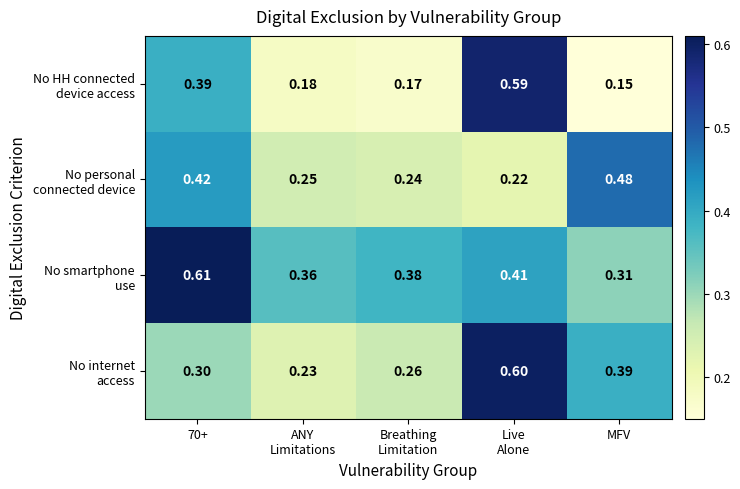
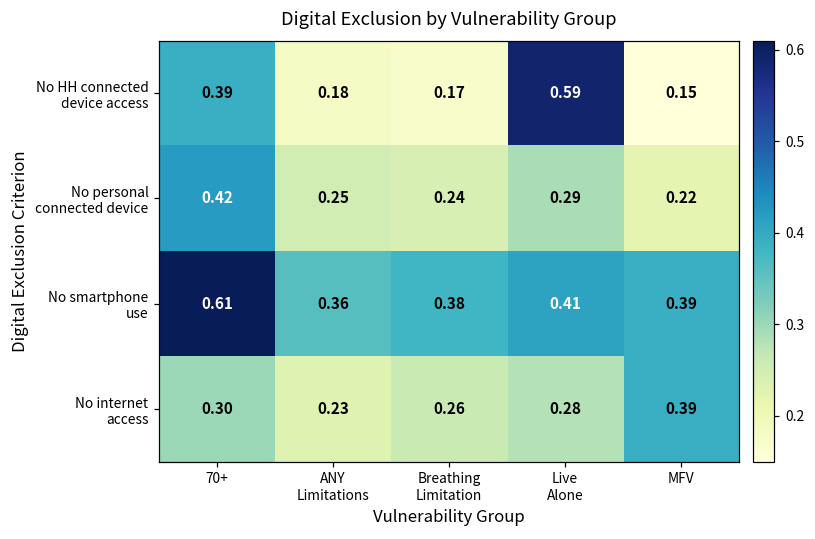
No personal connected device, Live Alone: 0.22 -> 0.29
No personal connected device, MFV: 0.48 -> 0.22
No smartphone use, MFV: 0.31 -> 0.39
No internet access, Live Alone: 0.60 -> 0.28
